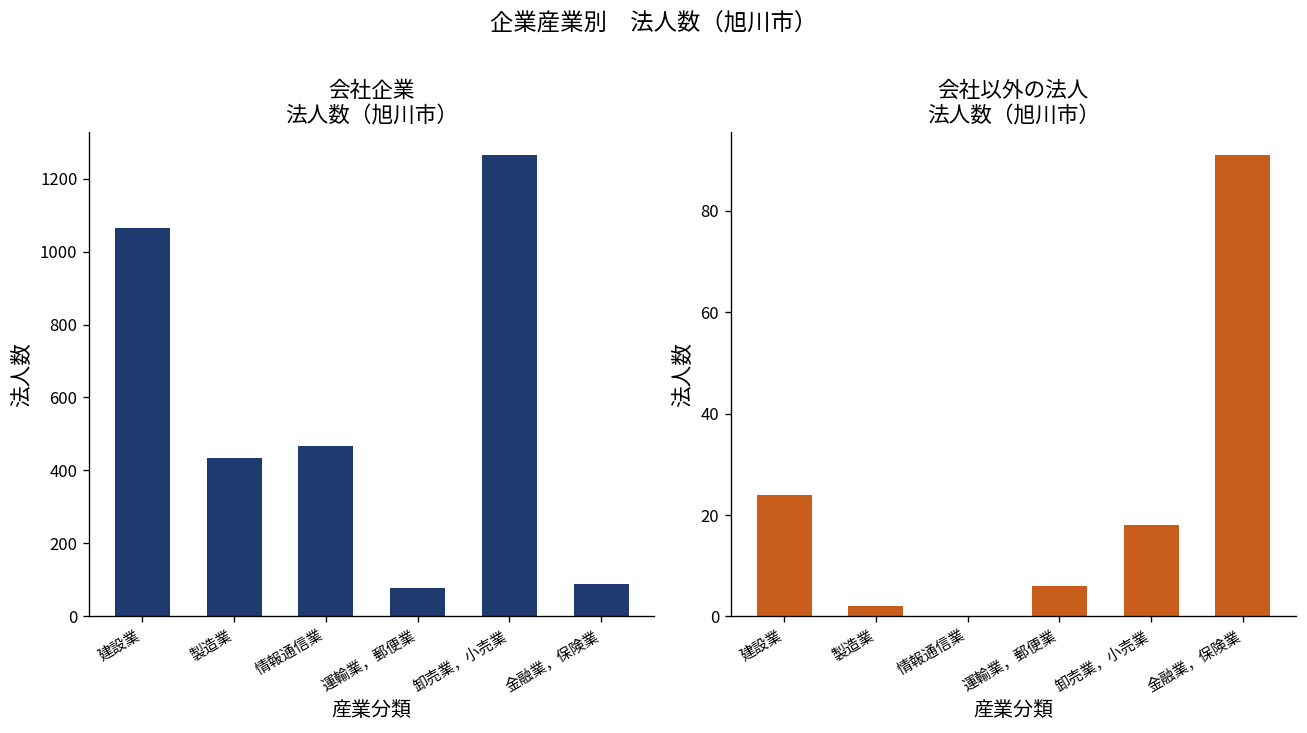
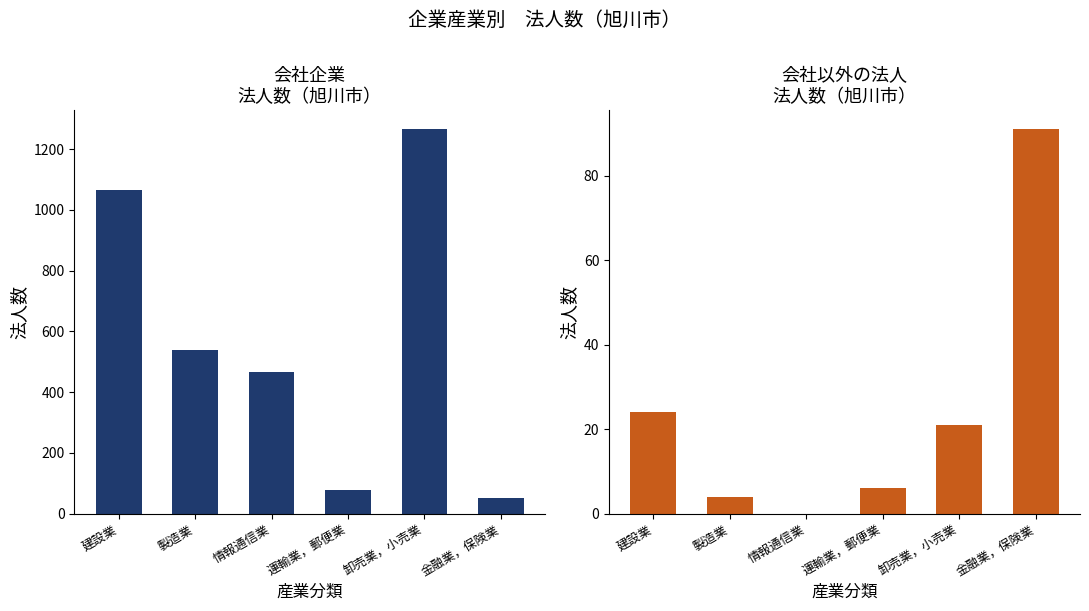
会社企業 法人数（旭川市）, 製造業: 430 -> 540
会社企業 法人数（旭川市）, 金融業，保険業: 90 -> 50
会社以外の法人 法人数（旭川市）, 製造業: 2 -> 4
会社以外の法人 法人数（旭川市）, 卸売業，小売業: 18 -> 21
